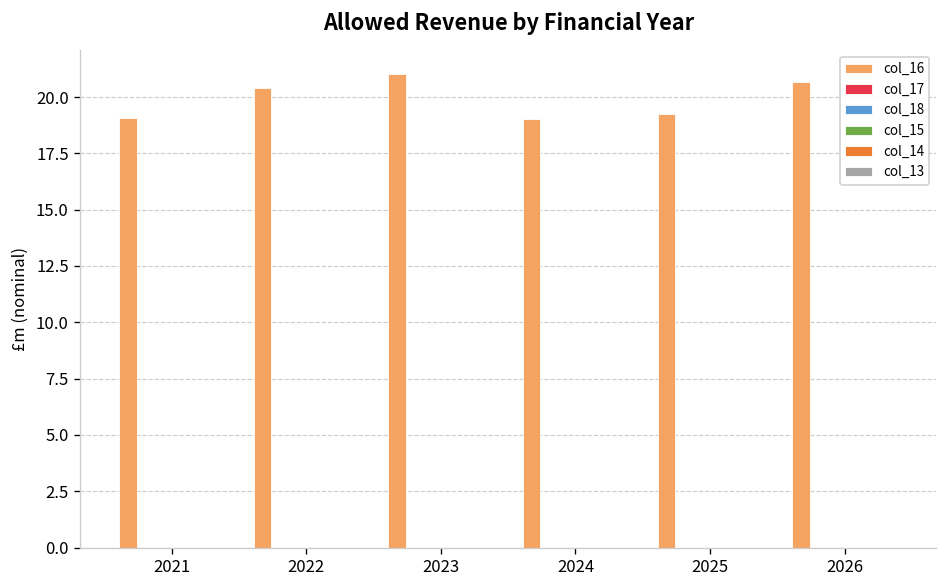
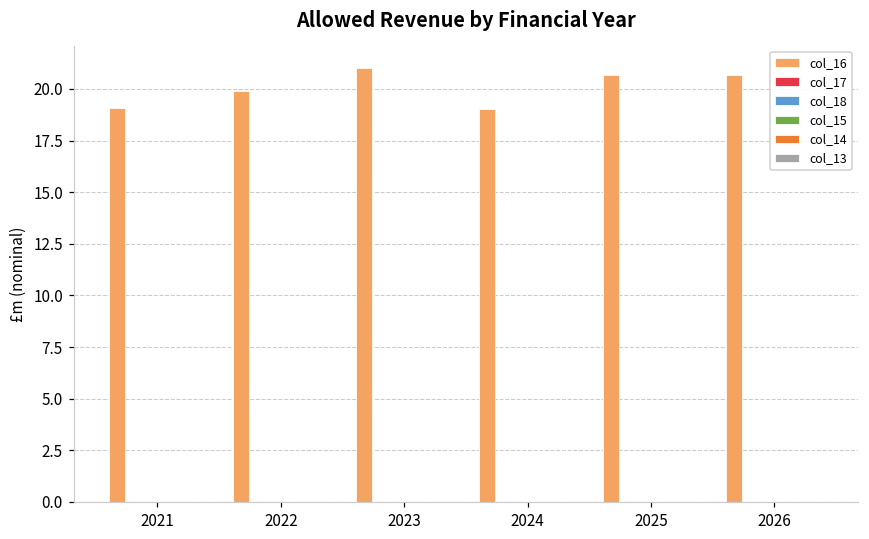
col_16, 2022: 20.4 -> 19.9
col_16, 2025: 19.2 -> 20.7
